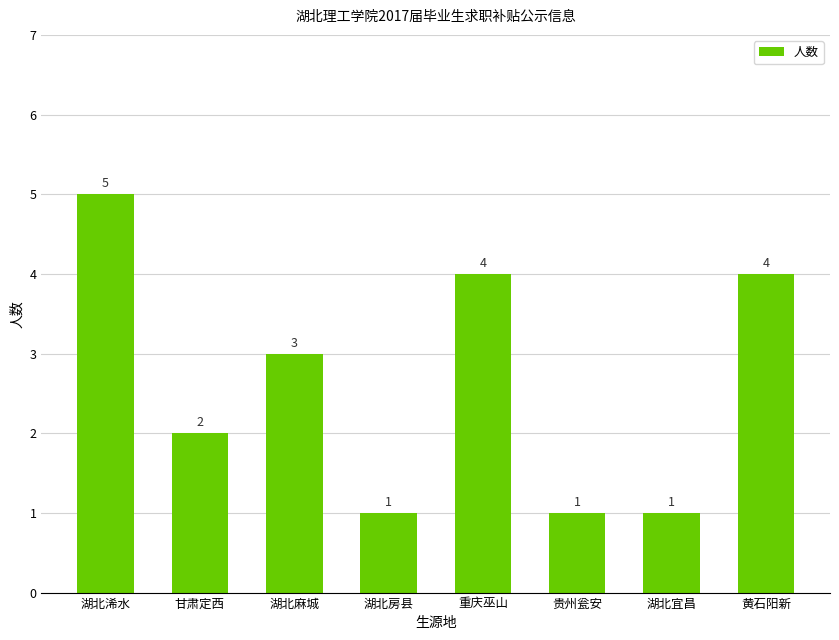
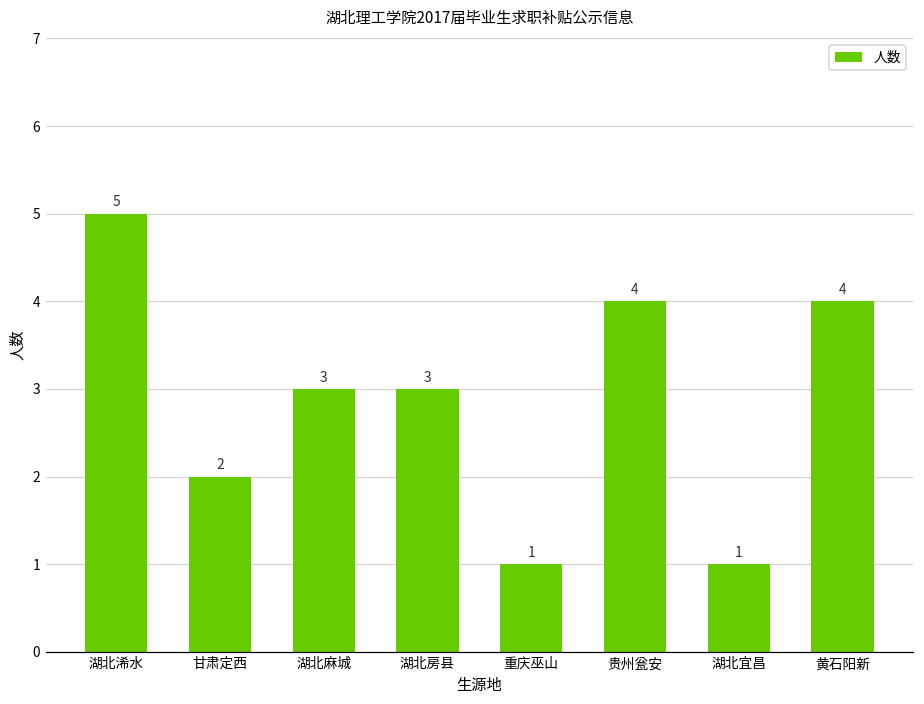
湖北房县: 1 -> 3
重庆巫山: 4 -> 1
贵州瓮安: 1 -> 4
